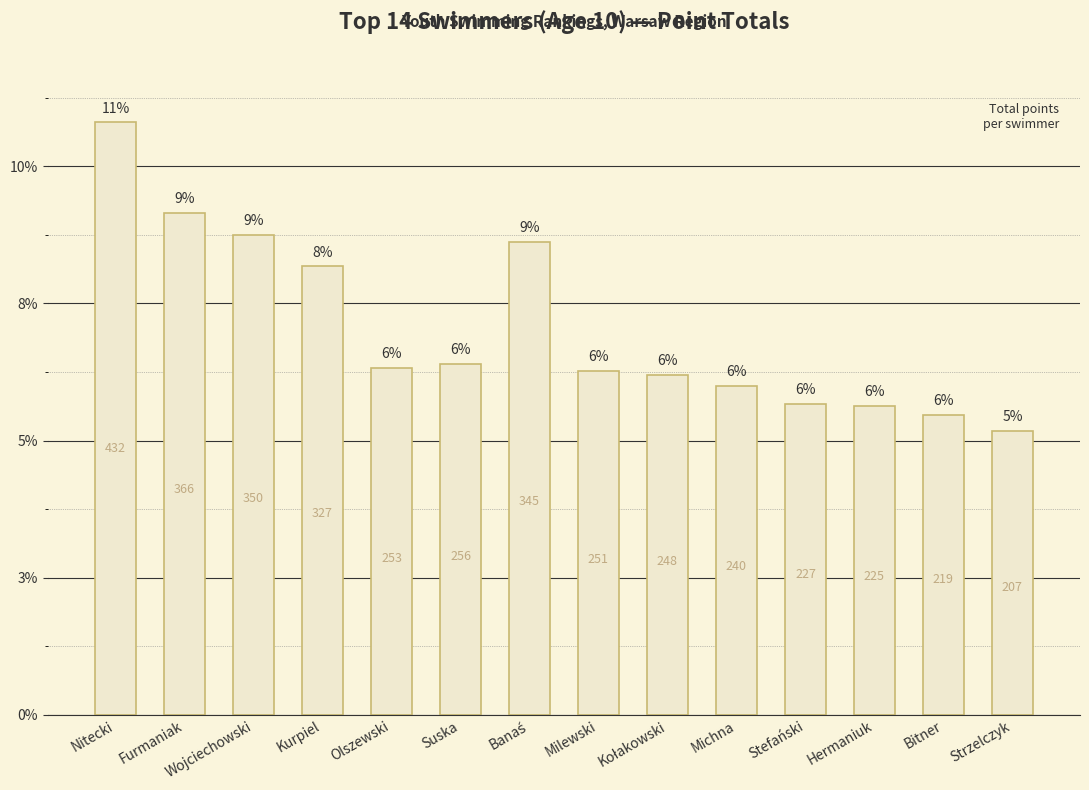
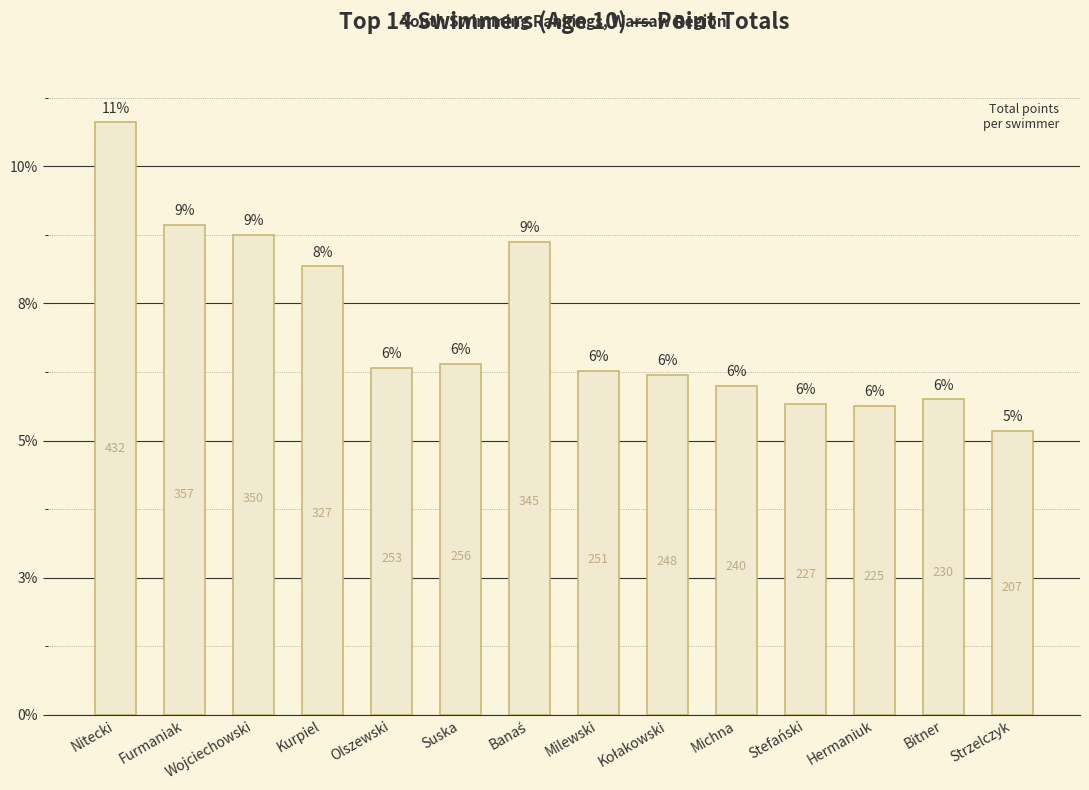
Furmaniak: 366 -> 357
Bitner: 219 -> 230
